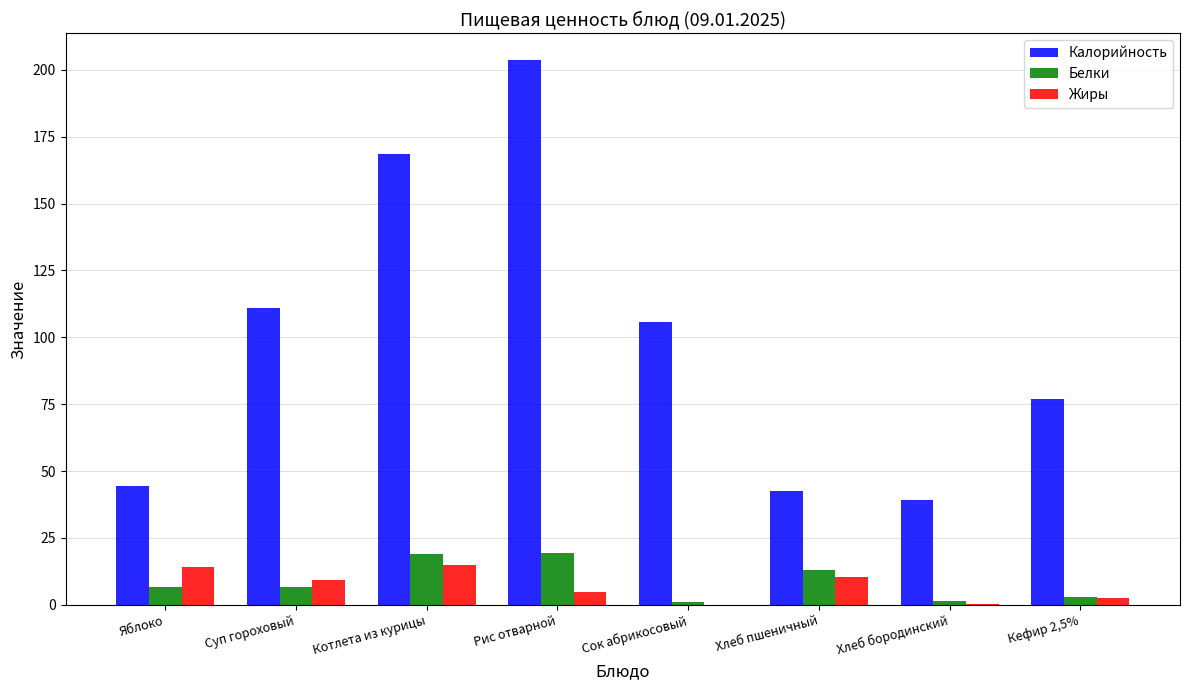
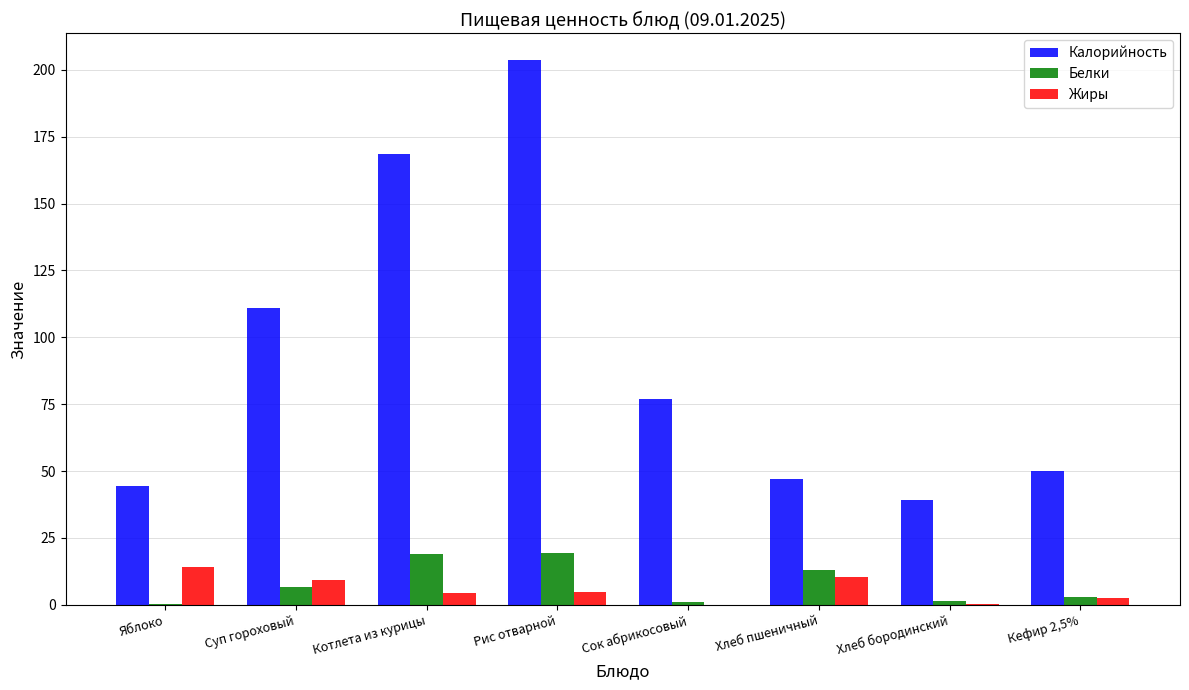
Белки, Яблоко: 7 -> 0
Жиры, Котлета из курицы: 15 -> 4
Калорийность, Сок абрикосовый: 106 -> 77
Калорийность, Хлеб пшеничный: 43 -> 47
Калорийность, Кефир 2,5%: 77 -> 50
